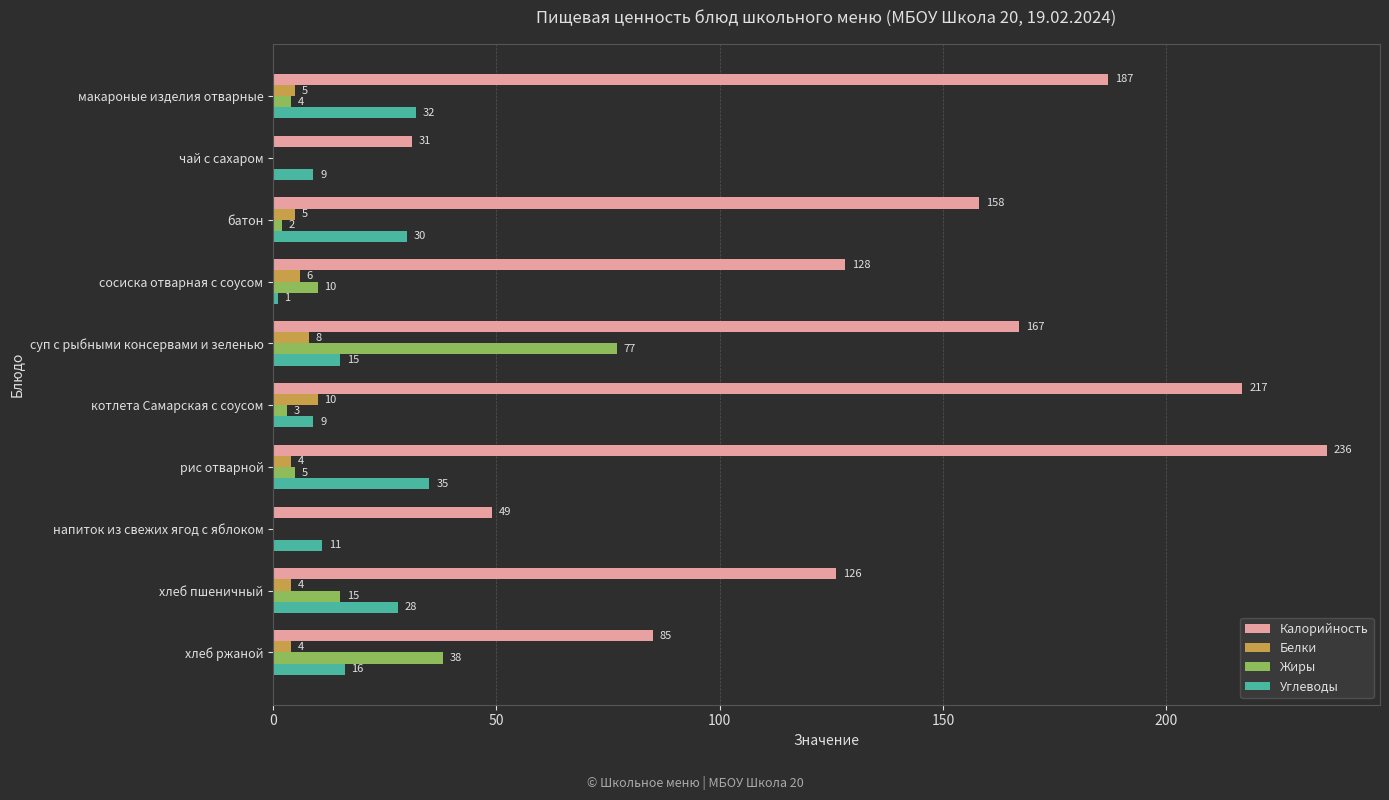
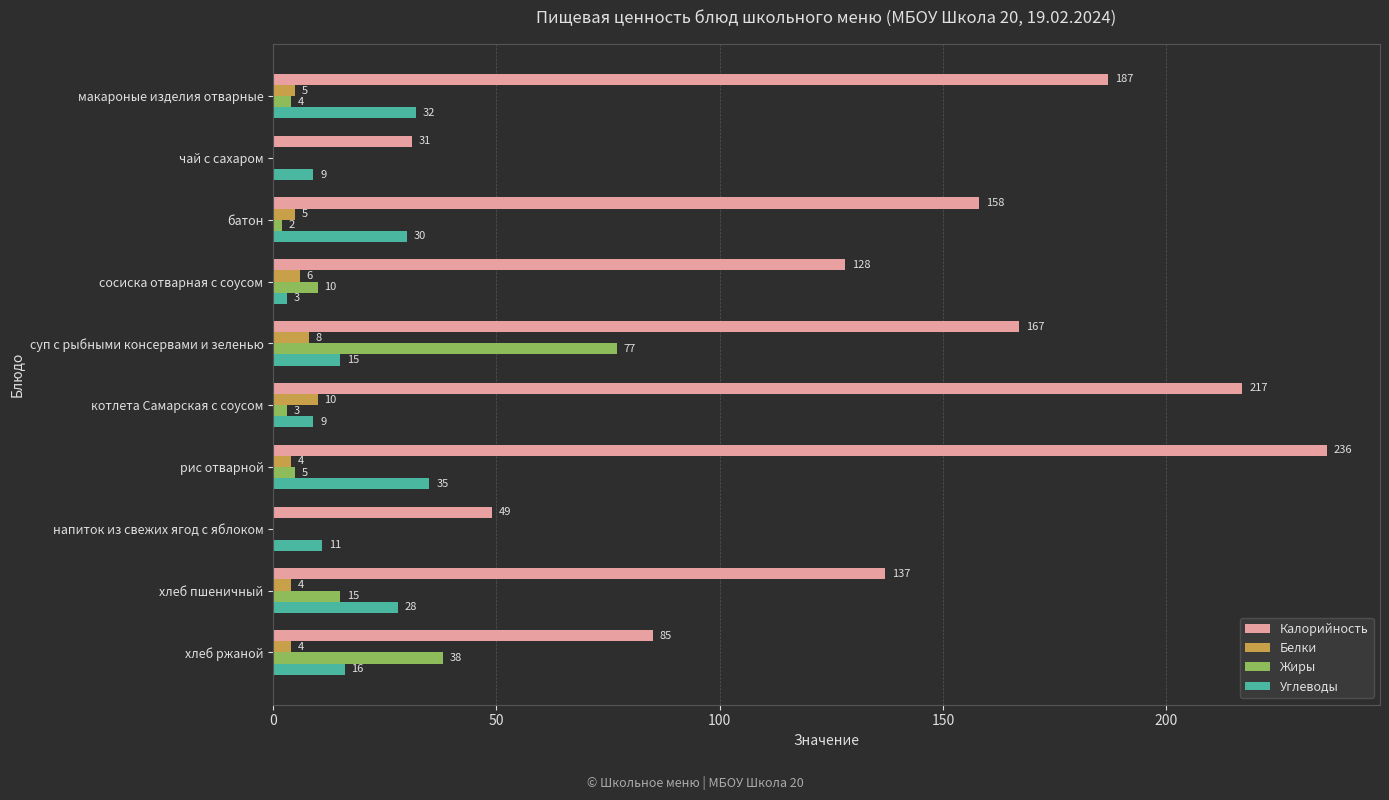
Углеводы, сосиска отварная с соусом: 1 -> 3
Калорийность, хлеб пшеничный: 126 -> 137
